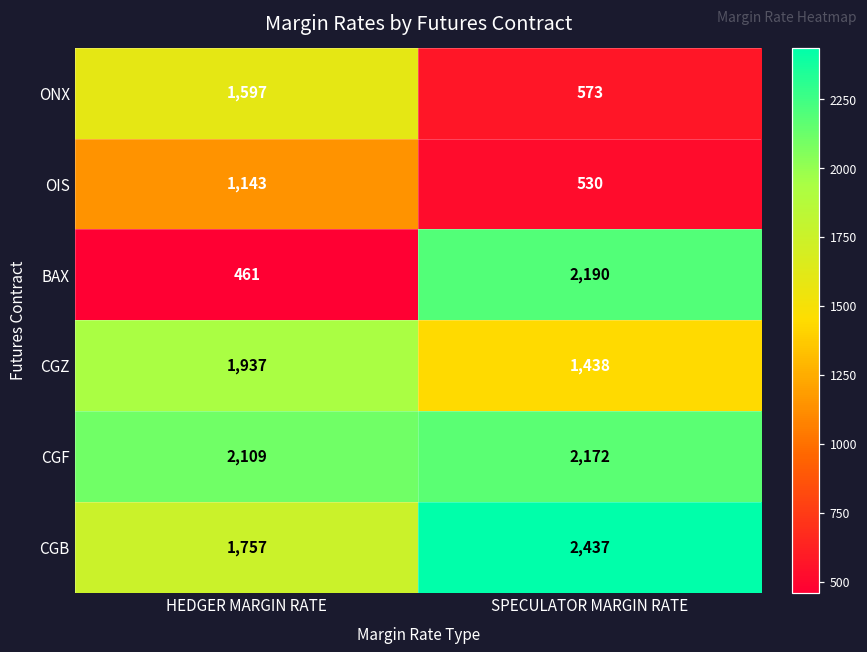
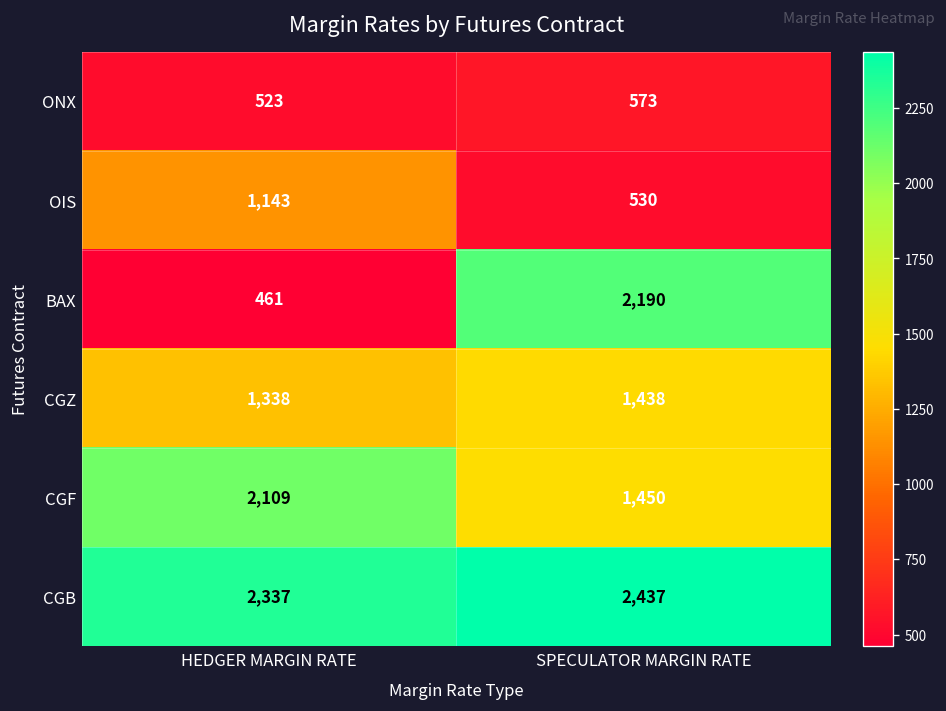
ONX, HEDGER MARGIN RATE: 1,597 -> 523
CGZ, HEDGER MARGIN RATE: 1,937 -> 1,338
CGF, SPECULATOR MARGIN RATE: 2,172 -> 1,450
CGB, HEDGER MARGIN RATE: 1,757 -> 2,337
